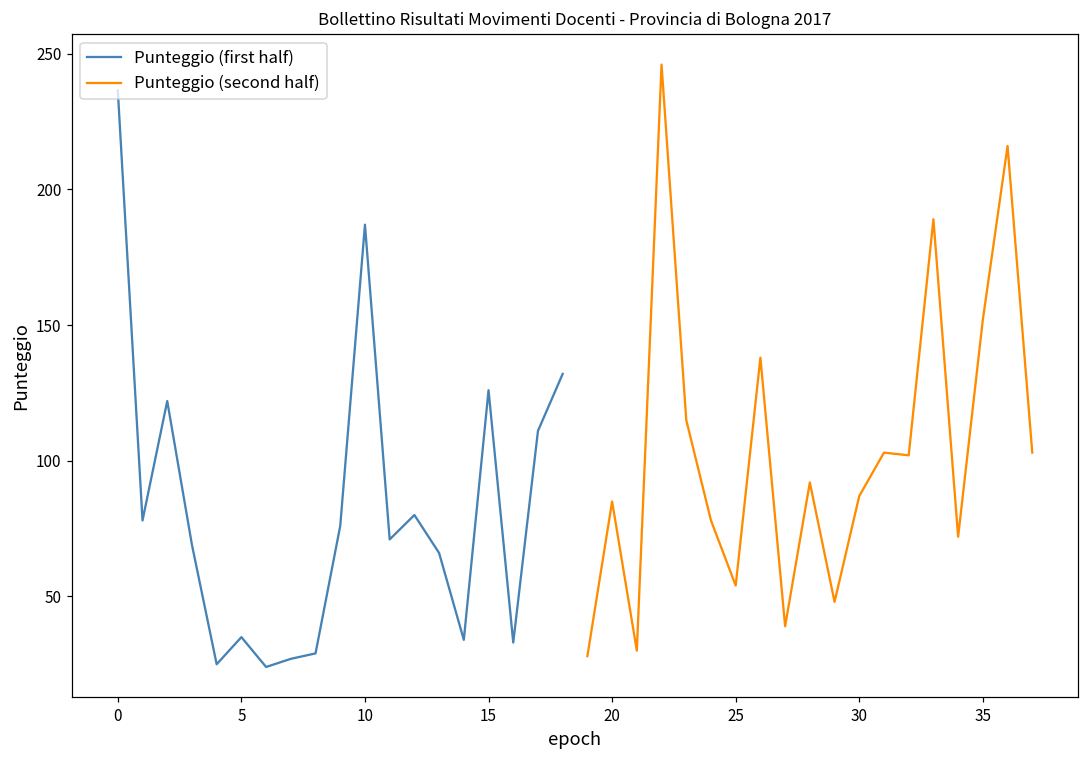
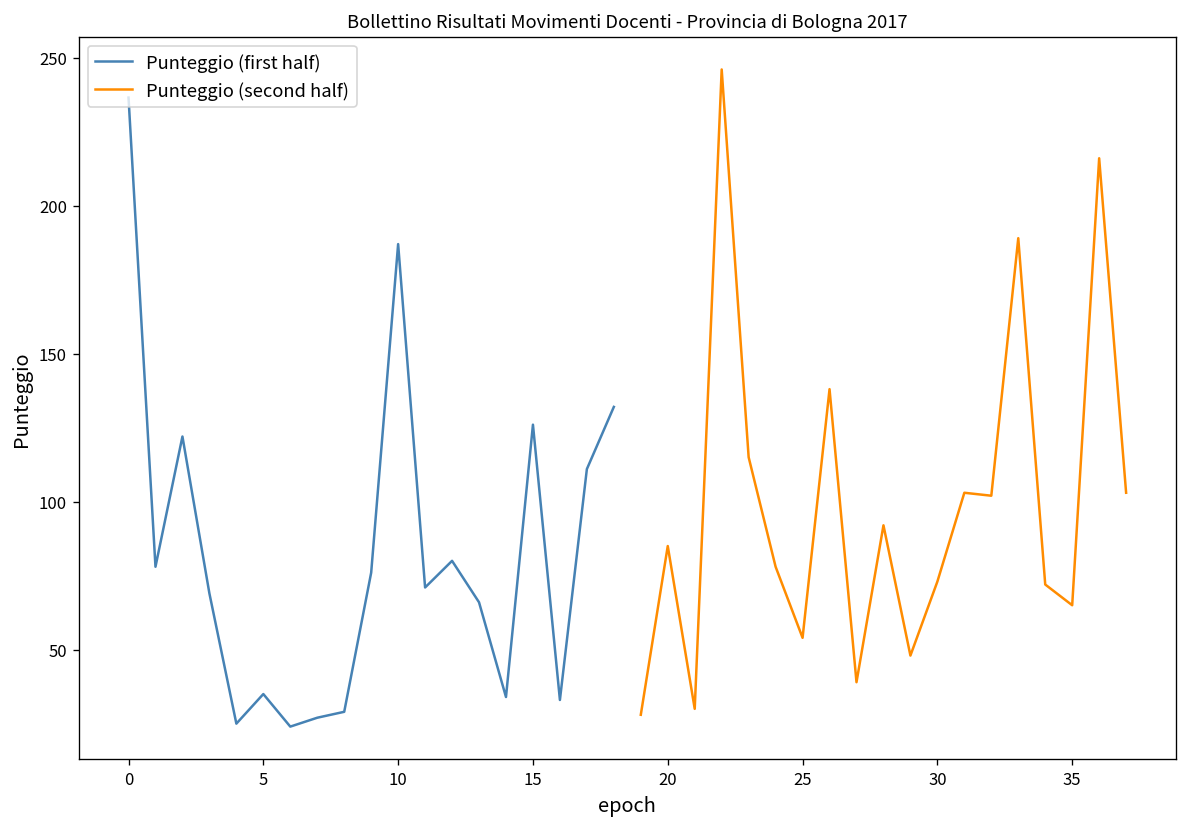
Punteggio (second half), 30: 87 -> 73
Punteggio (second half), 35: 152 -> 65
